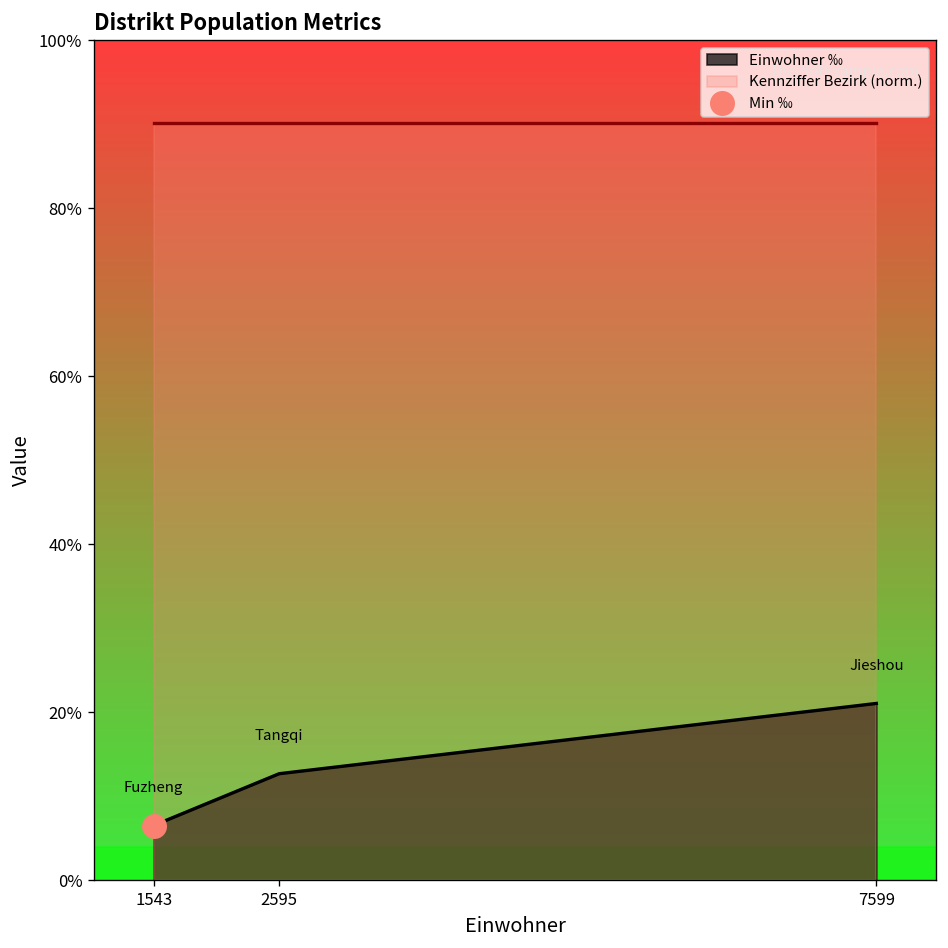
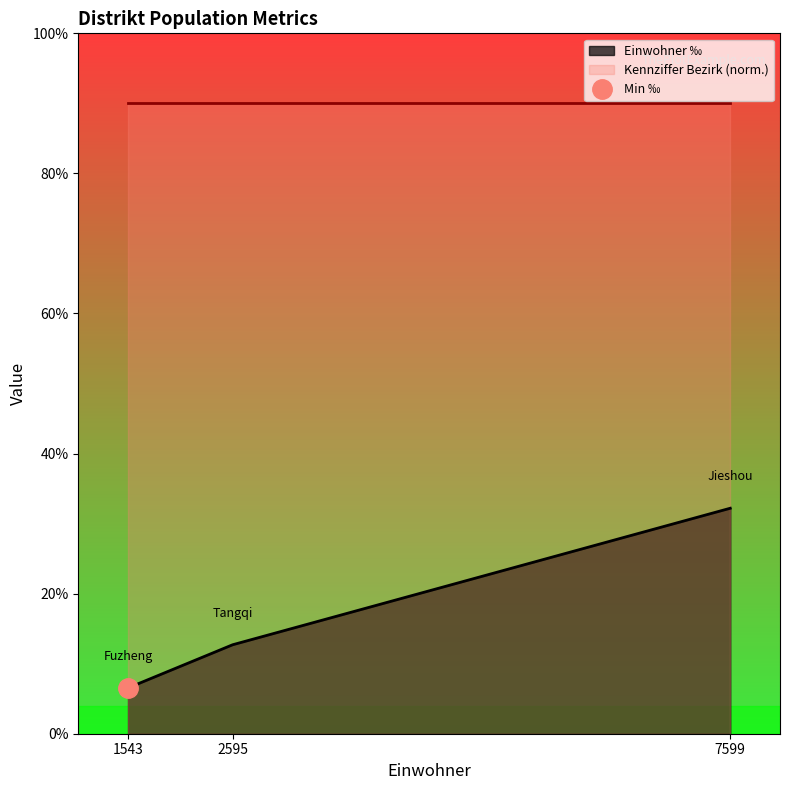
Einwohner ‰, 7599: 21% -> 32%
